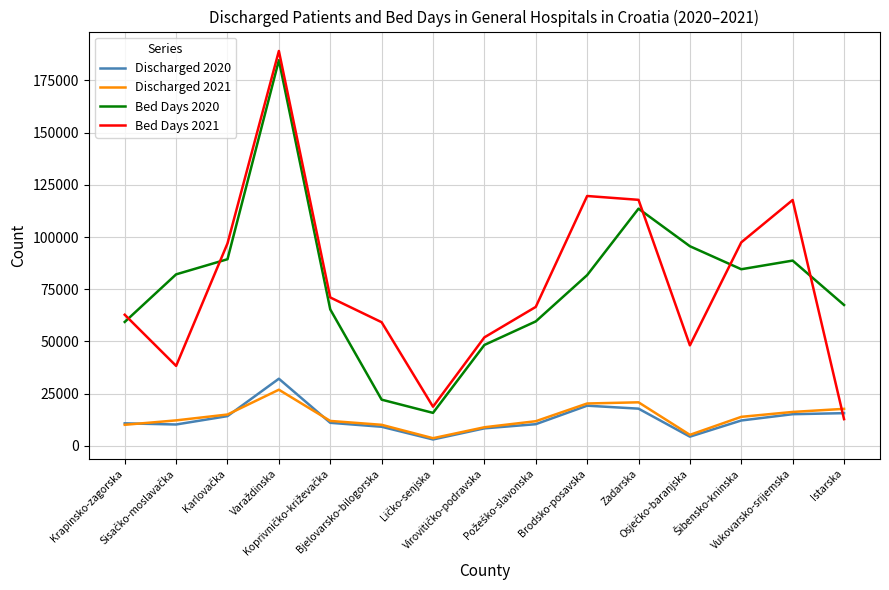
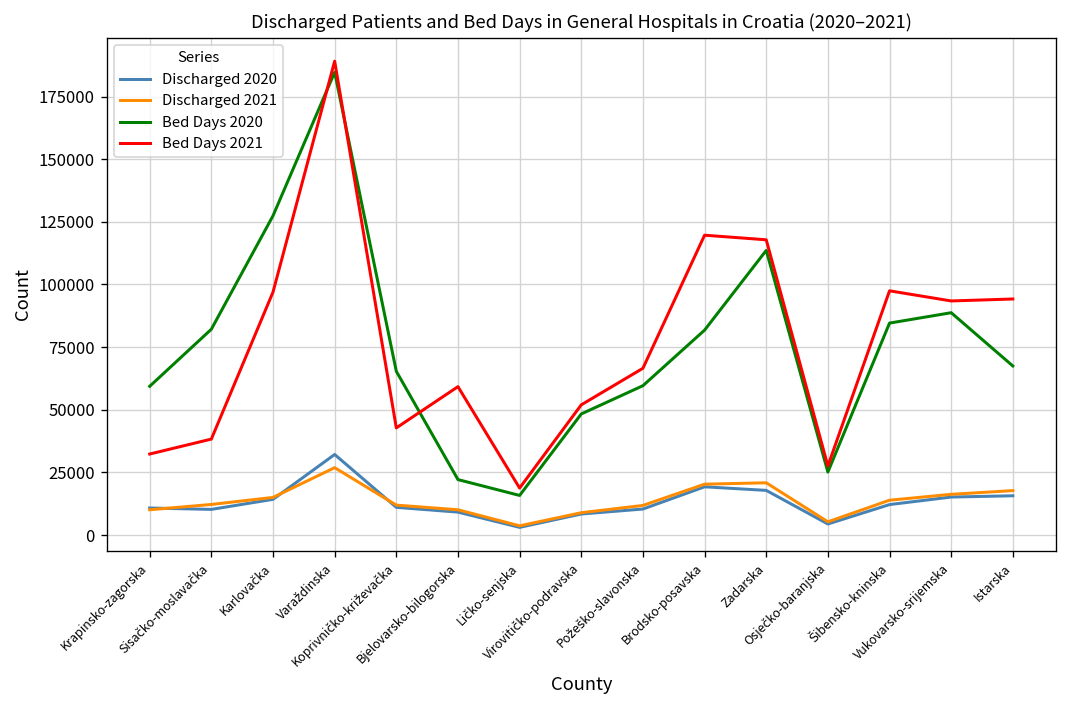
Bed Days 2021, Krapinsko-zagorska: 63000 -> 32000
Bed Days 2020, Karlovačka: 89000 -> 127000
Bed Days 2021, Koprivničko-križevačka: 71000 -> 43000
Bed Days 2020, Osječko-baranjska: 96000 -> 25000
Bed Days 2021, Osječko-baranjska: 48000 -> 28000
Bed Days 2021, Vukovarsko-srijemska: 118000 -> 93000
Bed Days 2021, Istarska: 13000 -> 94000
